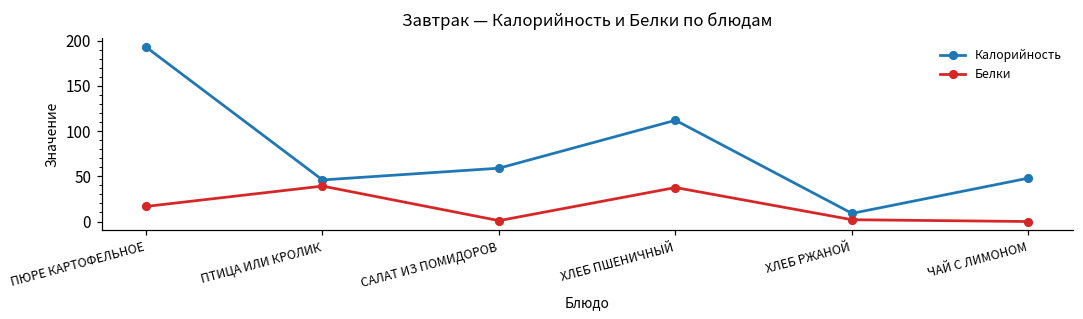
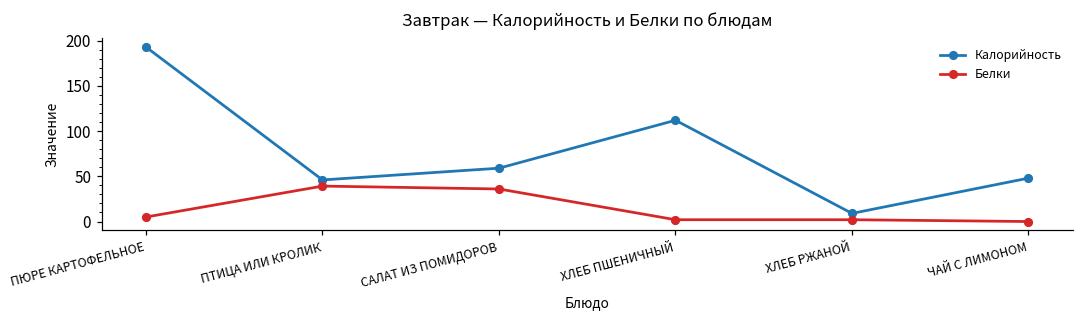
Белки, ПЮРЕ КАРТОФЕЛЬНОЕ: 20 -> 10
Белки, САЛАТ ИЗ ПОМИДОРОВ: 0 -> 40
Белки, ХЛЕБ ПШЕНИЧНЫЙ: 40 -> 0
